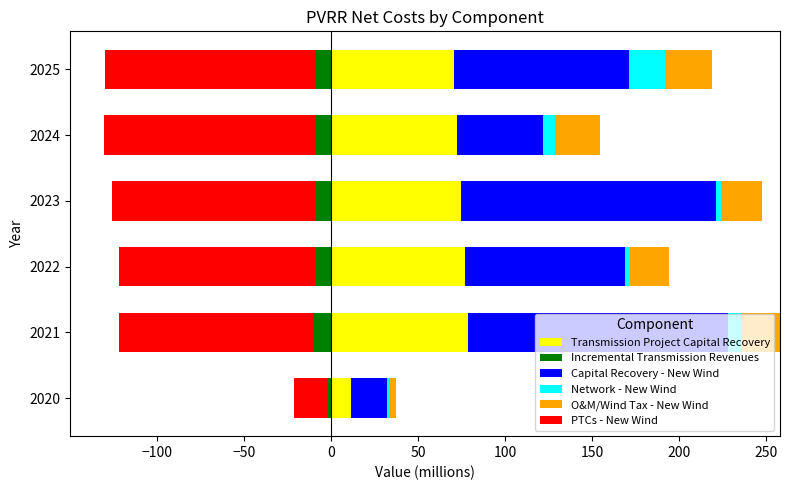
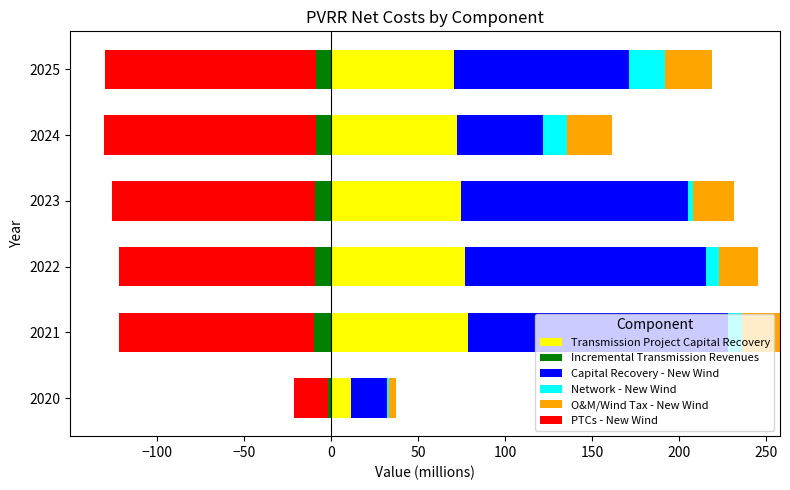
Network - New Wind, 2024: 7 -> 14
Capital Recovery - New Wind, 2023: 146 -> 131
Capital Recovery - New Wind, 2022: 92 -> 138
Network - New Wind, 2022: 3 -> 8
